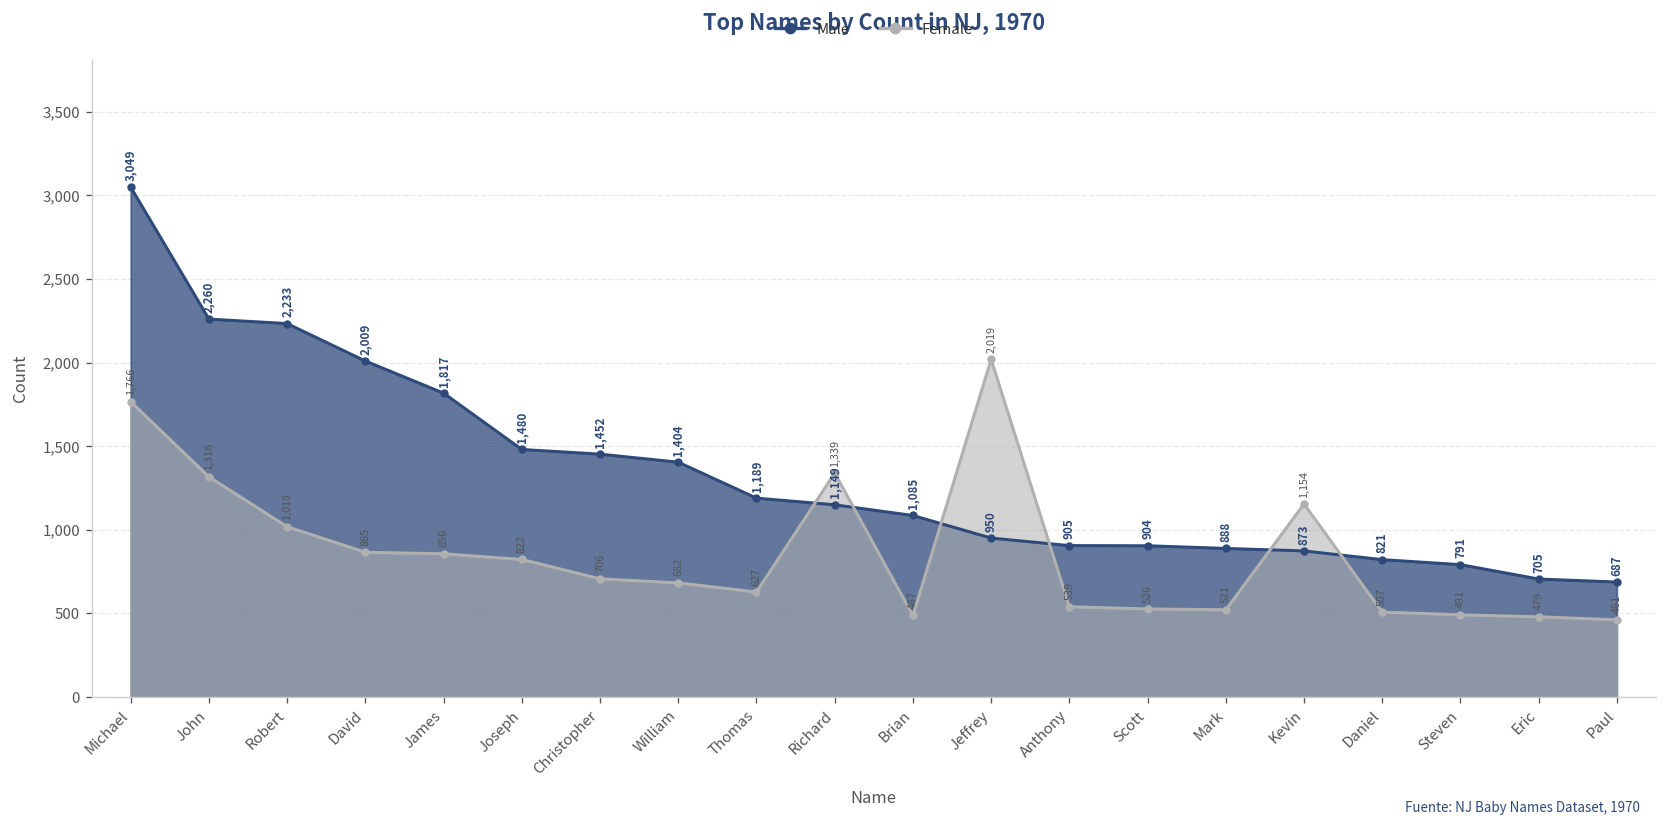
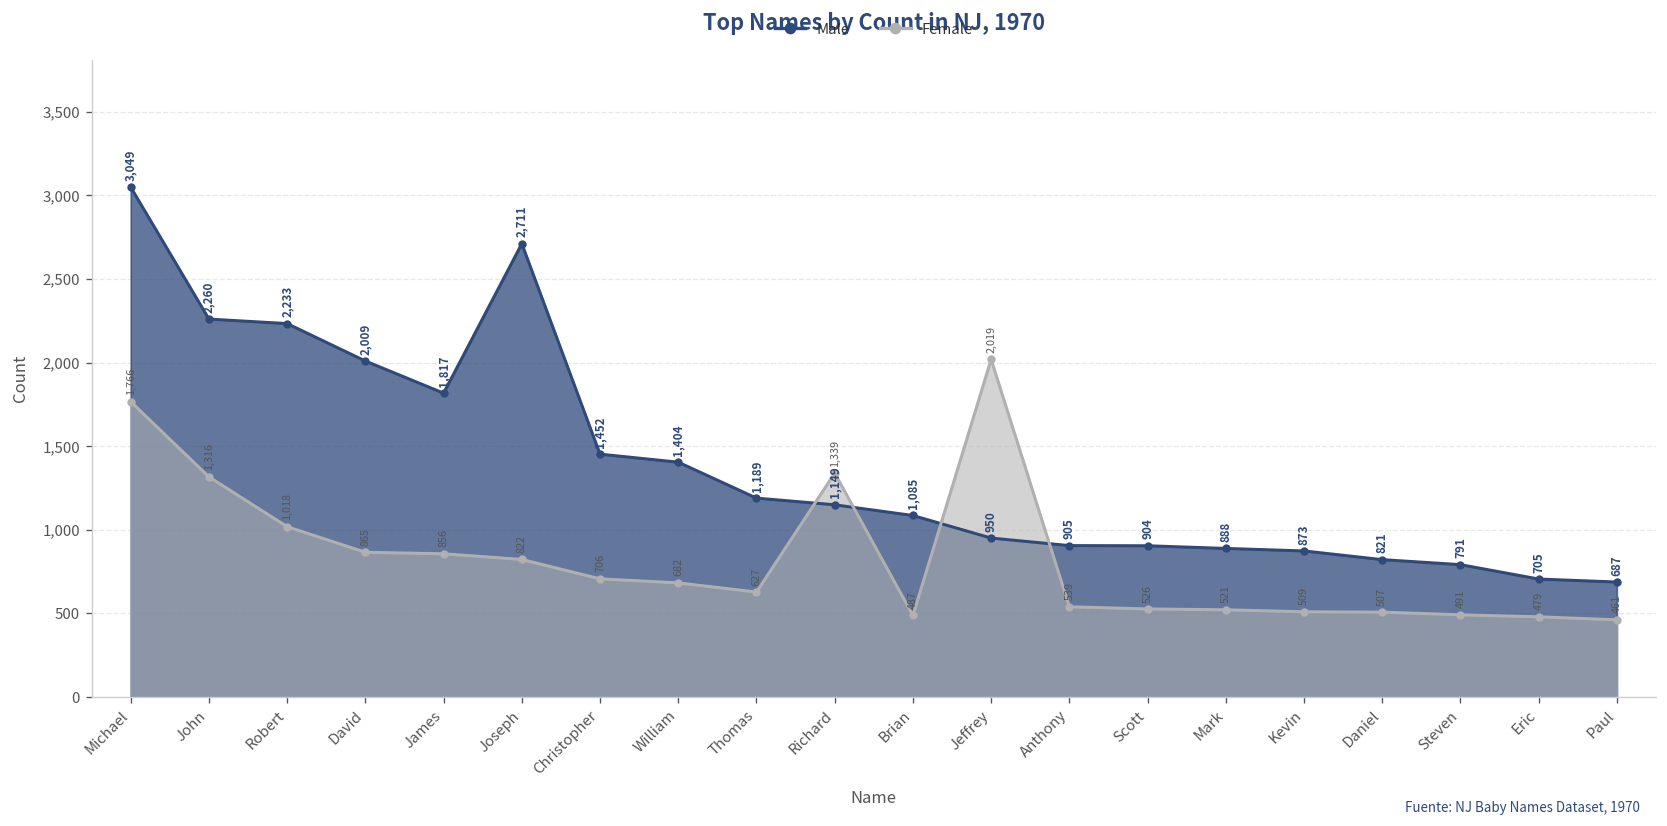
Male, Joseph: 1,480 -> 2,711
Female, Kevin: 1,154 -> 509
